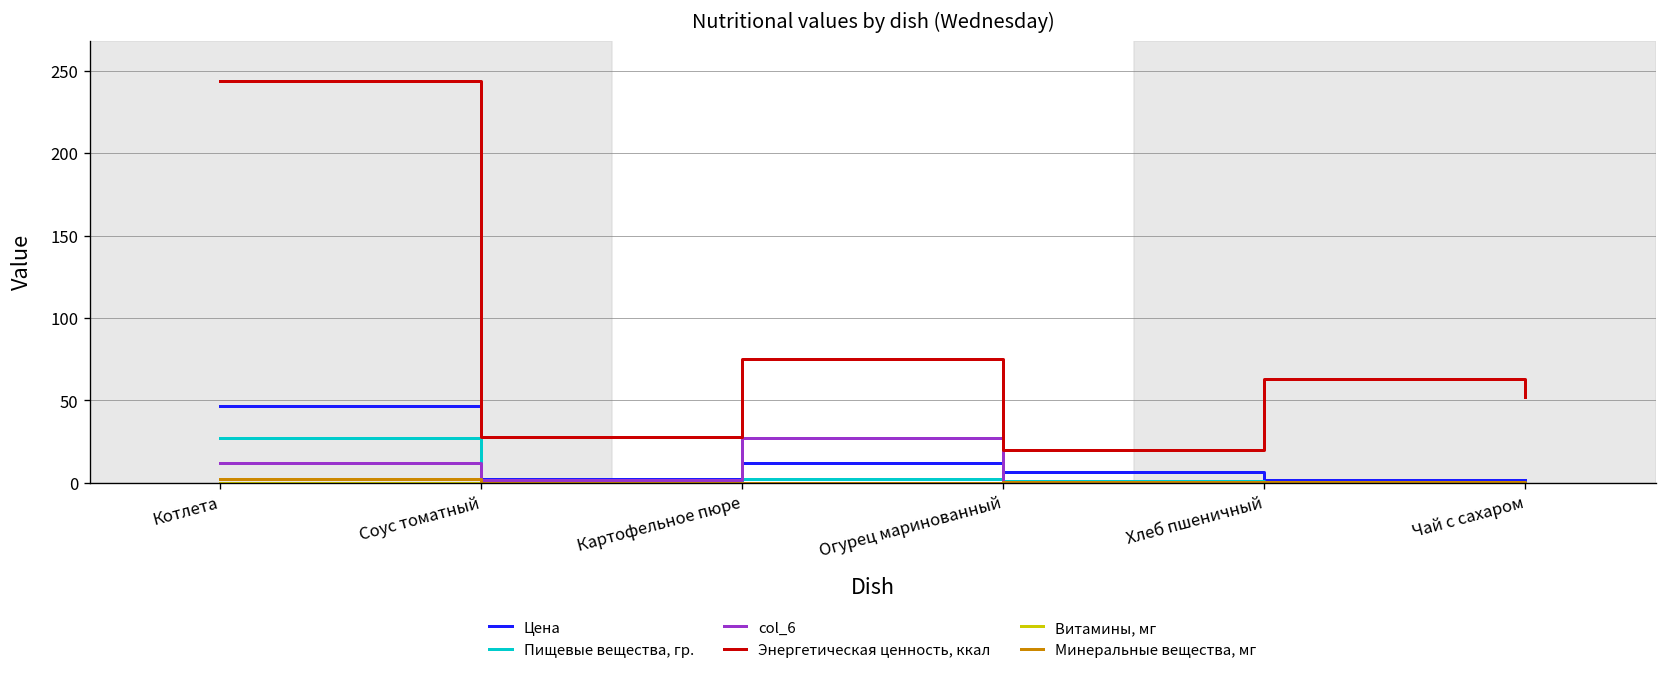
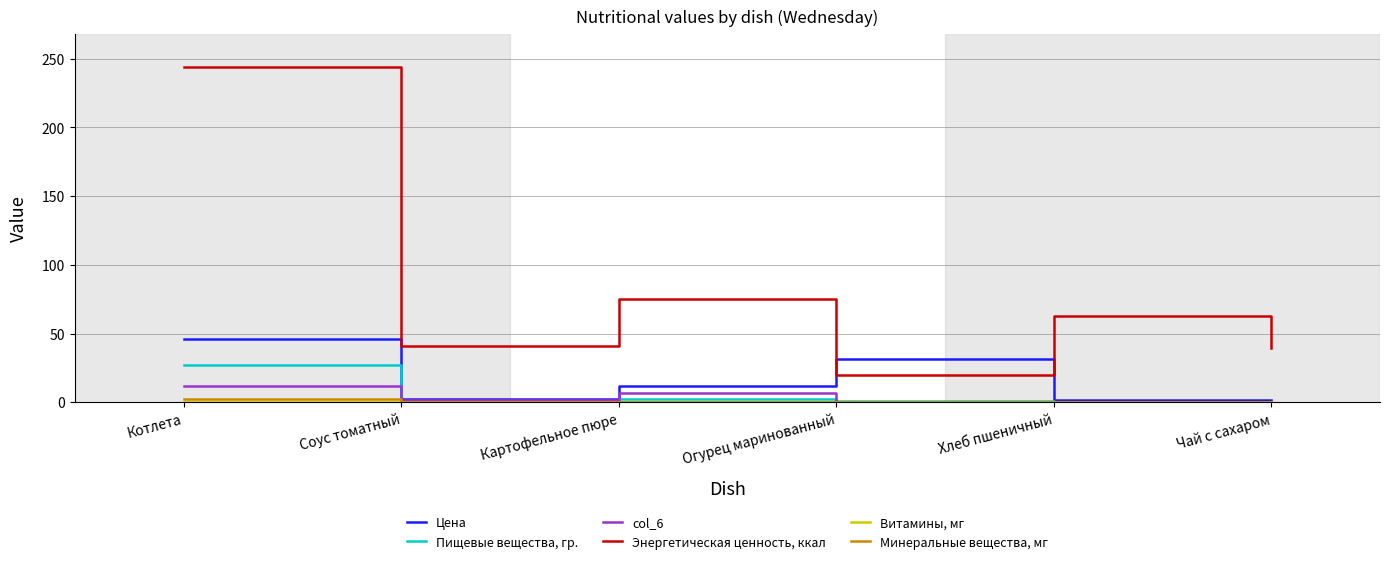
Энергетическая ценность, ккал, Соус томатный: 28 -> 41
col_6, Картофельное пюре: 28 -> 7
Цена, Огурец маринованный: 7 -> 32
Энергетическая ценность, ккал, Чай с сахаром: 52 -> 39
